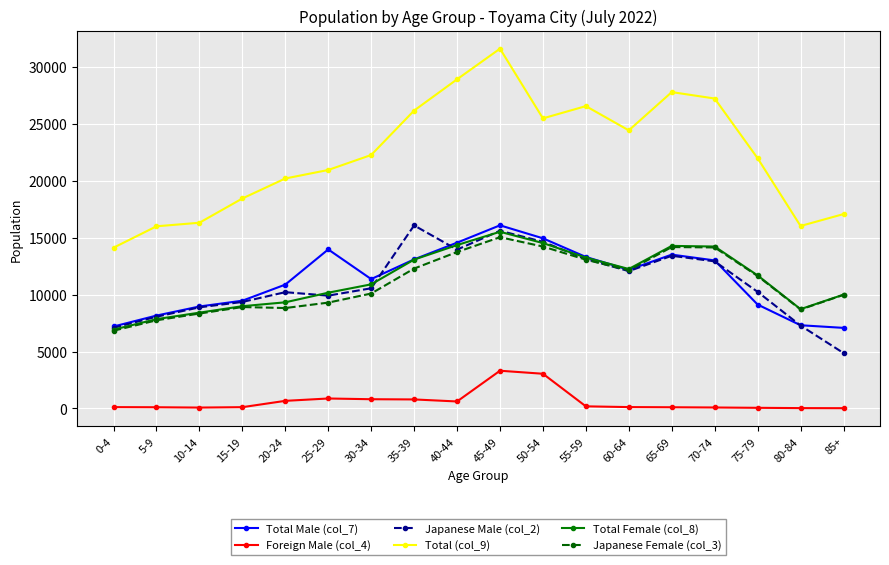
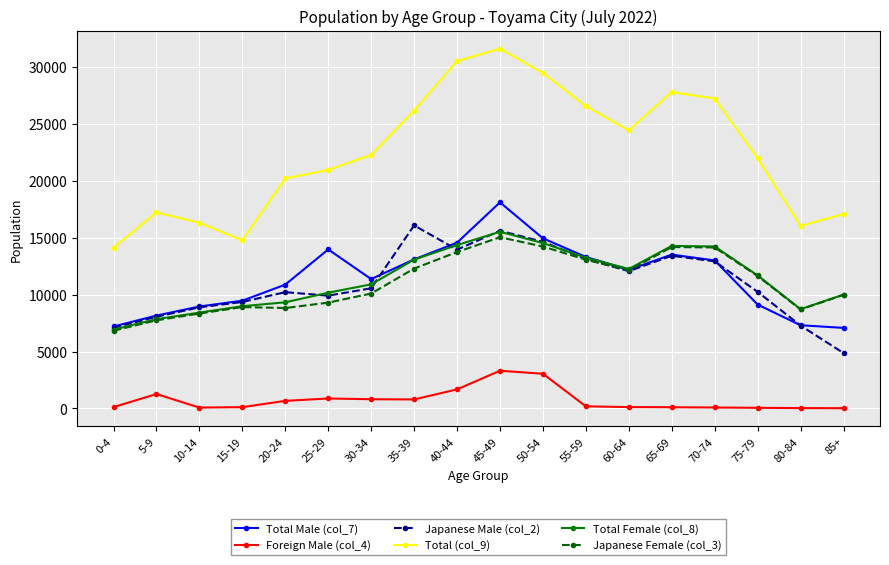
Foreign Male (col_4), 5-9: 100 -> 1300
Total (col_9), 5-9: 16000 -> 17200
Total (col_9), 15-19: 18400 -> 14800
Foreign Male (col_4), 40-44: 600 -> 1700
Total (col_9), 40-44: 28900 -> 30500
Total Male (col_7), 45-49: 16100 -> 18100
Total (col_9), 50-54: 25500 -> 29500
